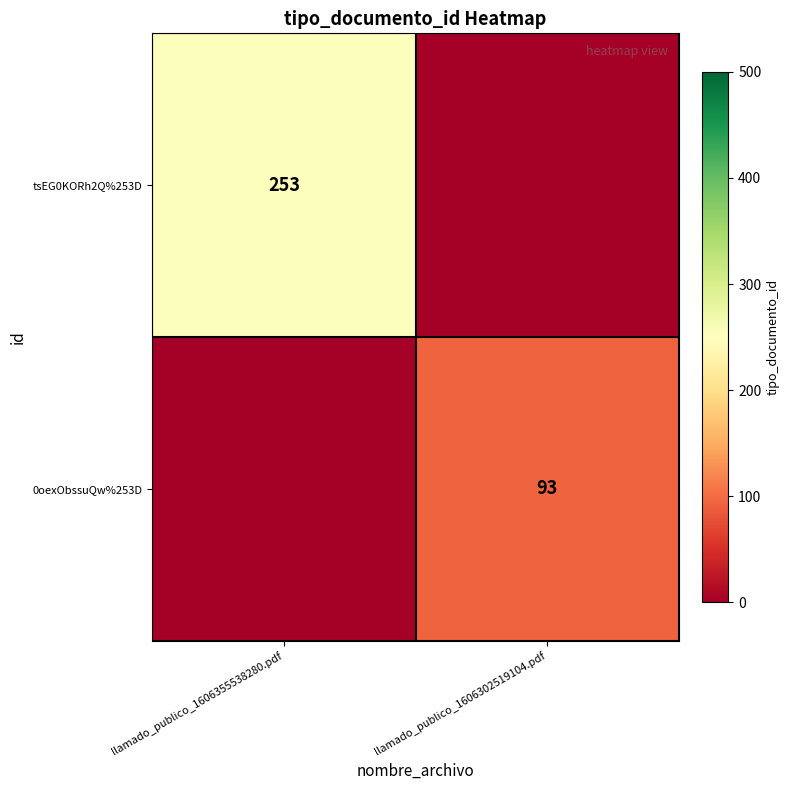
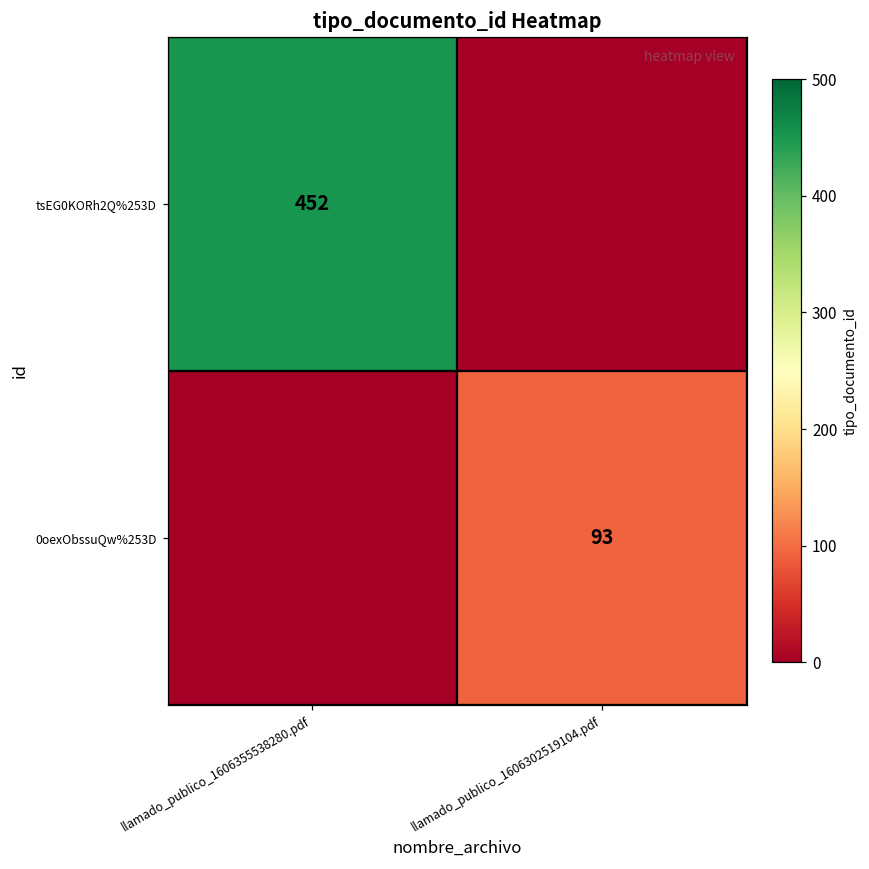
tsEG0KORh2Q%253D, llamado_publico_1606355538280.pdf: 253 -> 452
